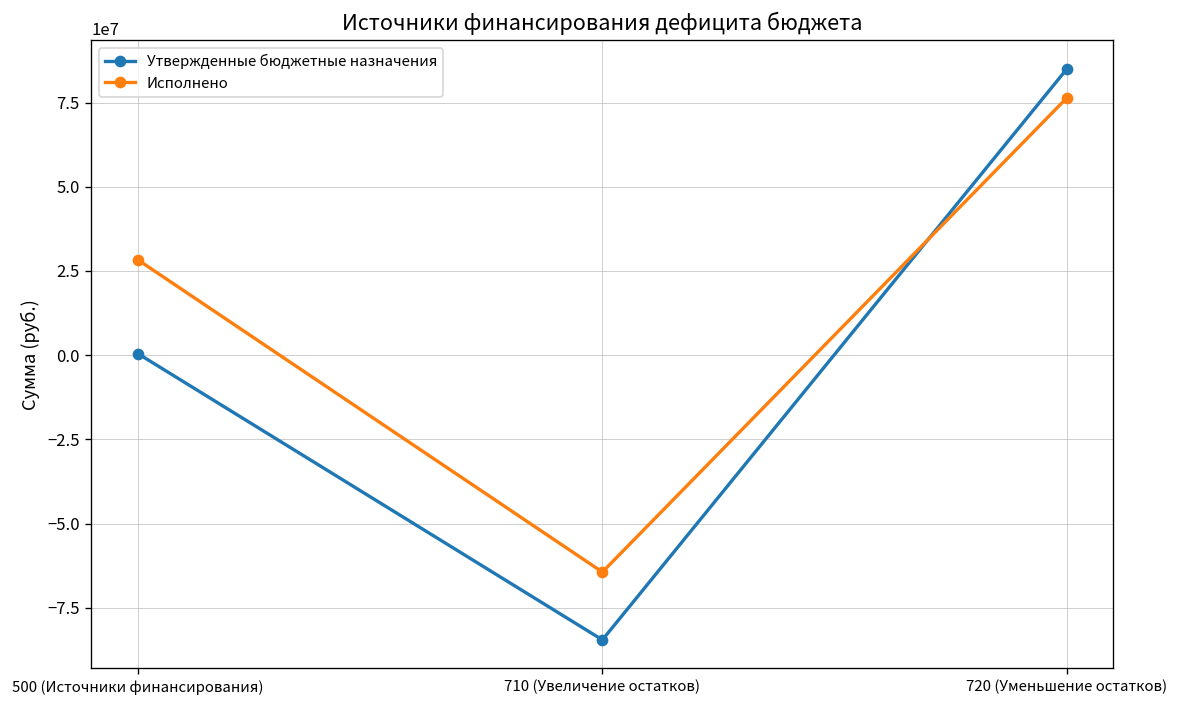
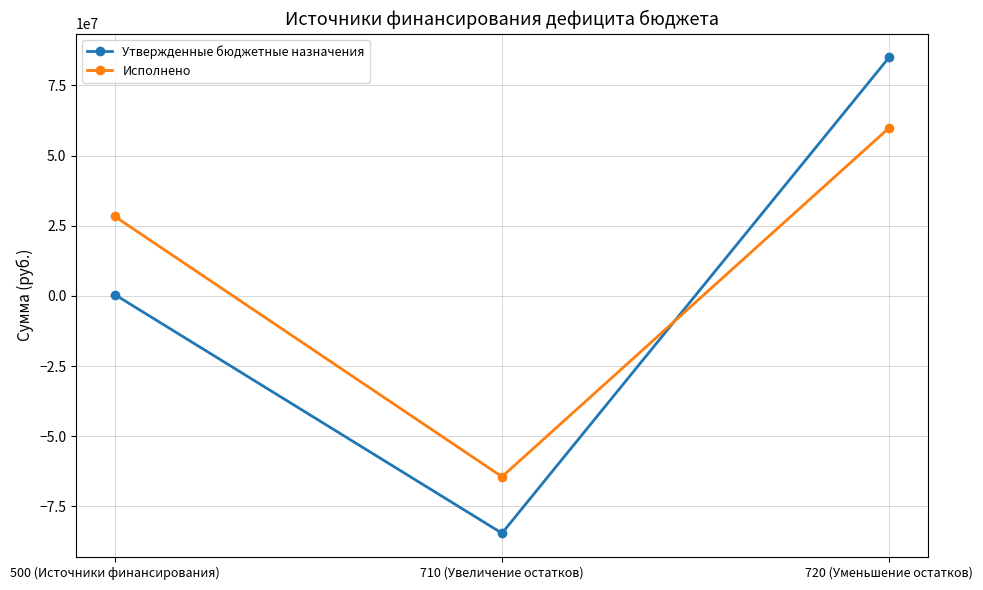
Исполнено, 720 (Уменьшение остатков): 76000000 -> 60000000
